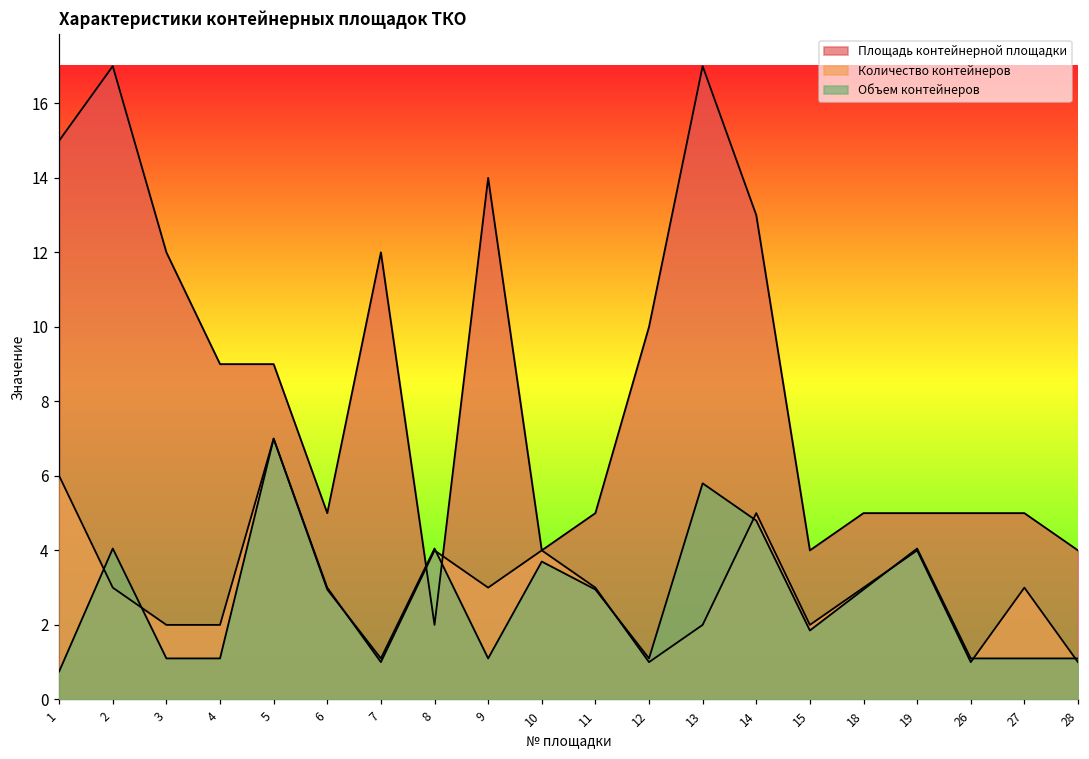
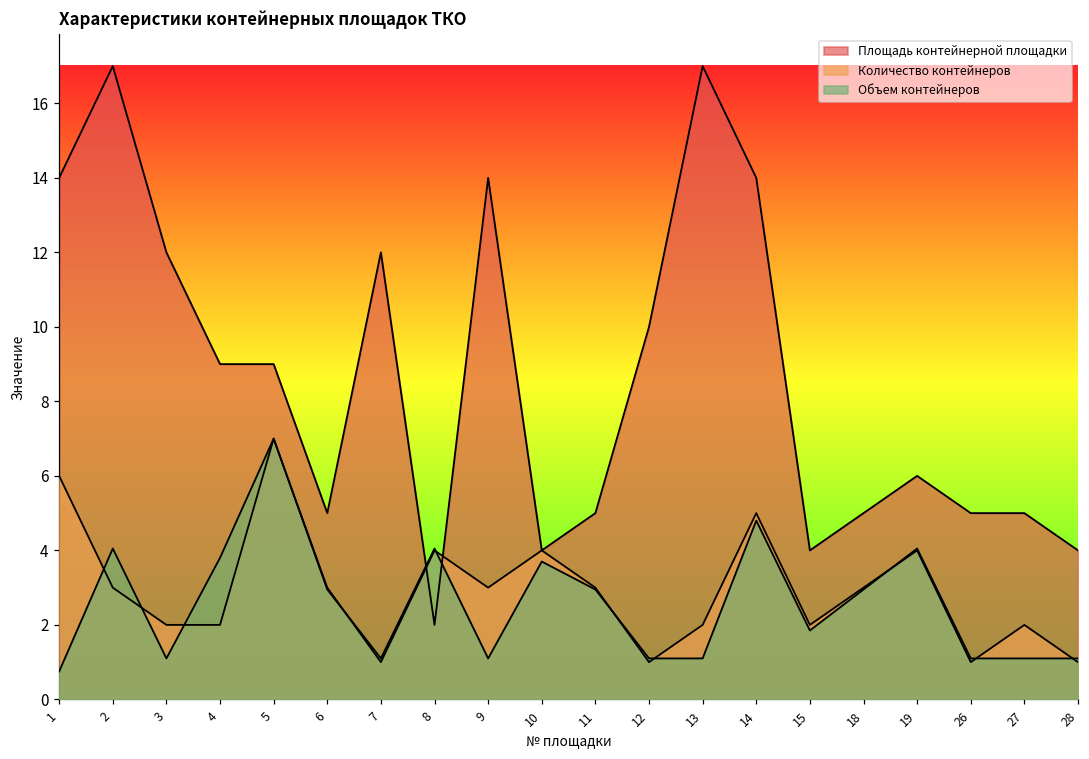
Площадь контейнерной площадки, 1: 15 -> 14
Объем контейнеров, 4: 1.1 -> 3.8
Объем контейнеров, 13: 5.8 -> 1.1
Площадь контейнерной площадки, 14: 13 -> 14
Площадь контейнерной площадки, 19: 5 -> 6
Количество контейнеров, 27: 3 -> 2
